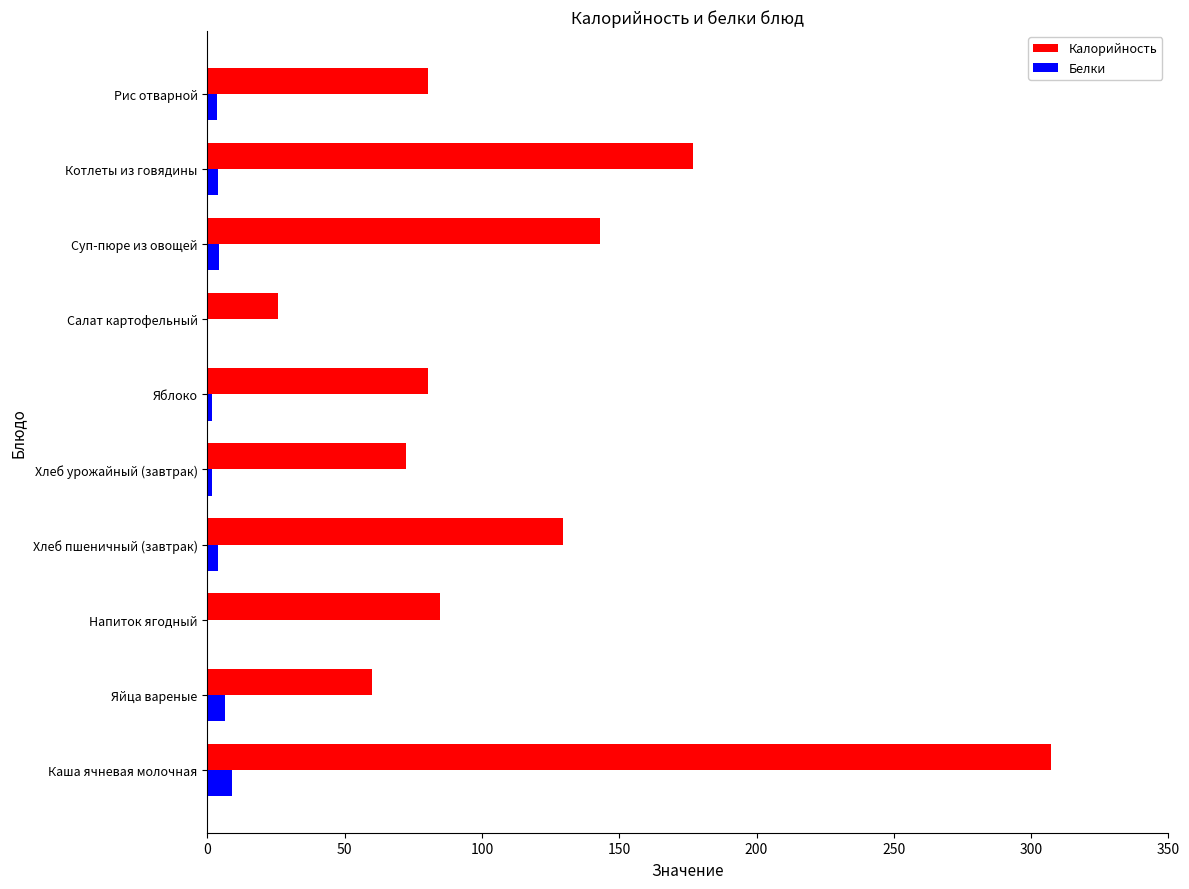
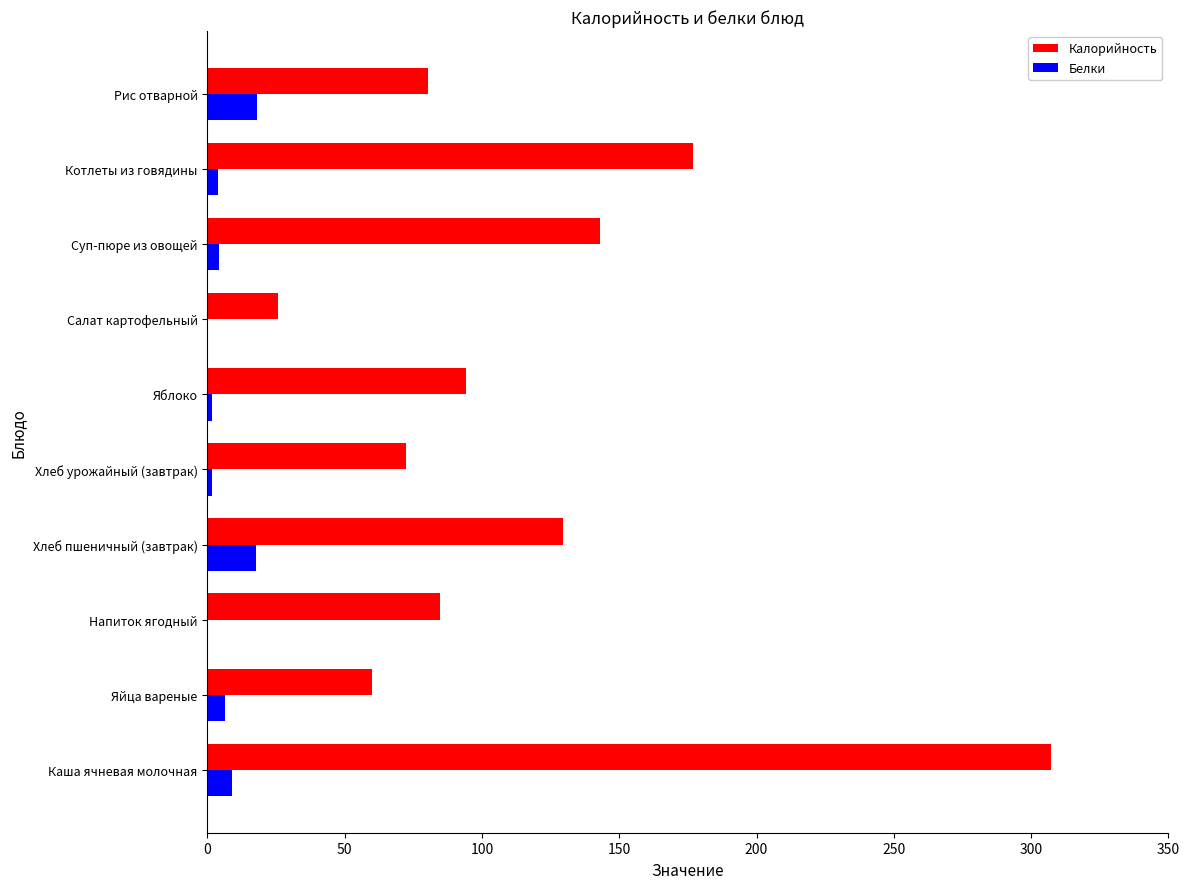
Белки, Рис отварной: 4 -> 18
Калорийность, Яблоко: 80 -> 94
Белки, Хлеб пшеничный (завтрак): 4 -> 18
